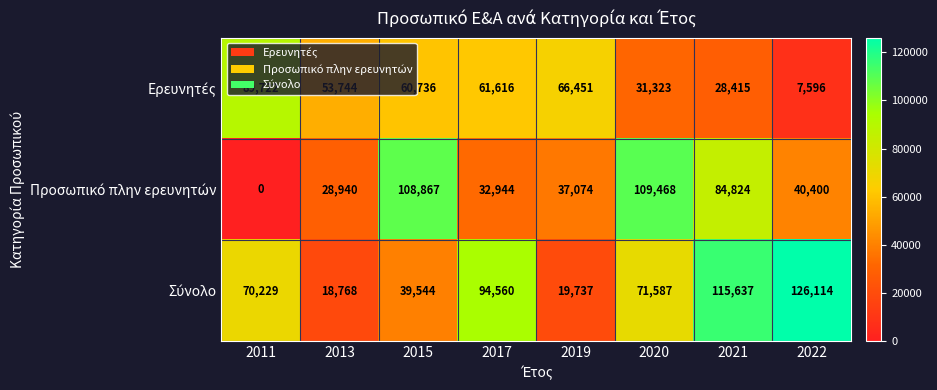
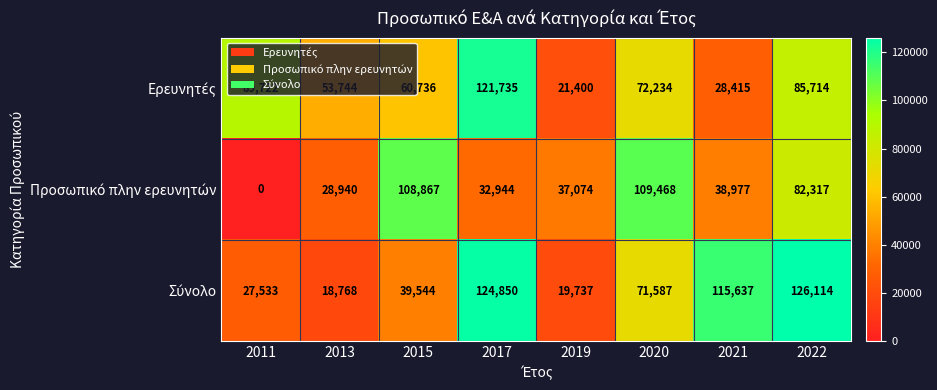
Ερευνητές, 2017: 61,616 -> 121,735
Ερευνητές, 2019: 66,451 -> 21,400
Ερευνητές, 2020: 31,323 -> 72,234
Ερευνητές, 2022: 7,596 -> 85,714
Προσωπικό πλην ερευνητών, 2021: 84,824 -> 38,977
Προσωπικό πλην ερευνητών, 2022: 40,400 -> 82,317
Σύνολο, 2011: 70,229 -> 27,533
Σύνολο, 2017: 94,560 -> 124,850
